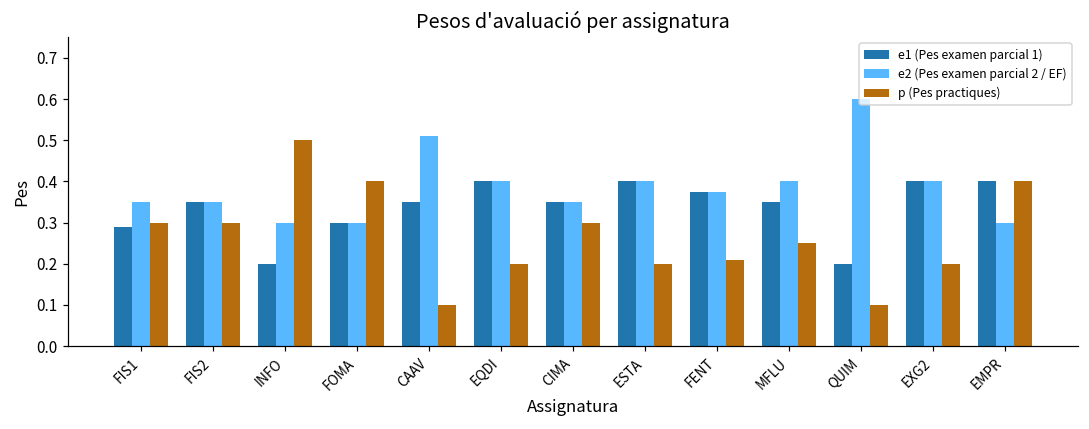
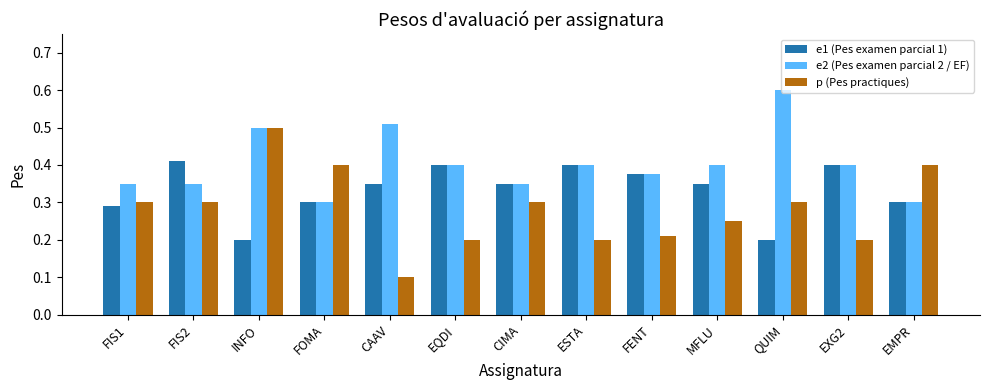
e1 (Pes examen parcial 1), FIS2: 0.35 -> 0.41
e2 (Pes examen parcial 2 / EF), INFO: 0.3 -> 0.5
p (Pes practiques), QUIM: 0.1 -> 0.3
e1 (Pes examen parcial 1), EMPR: 0.4 -> 0.3
